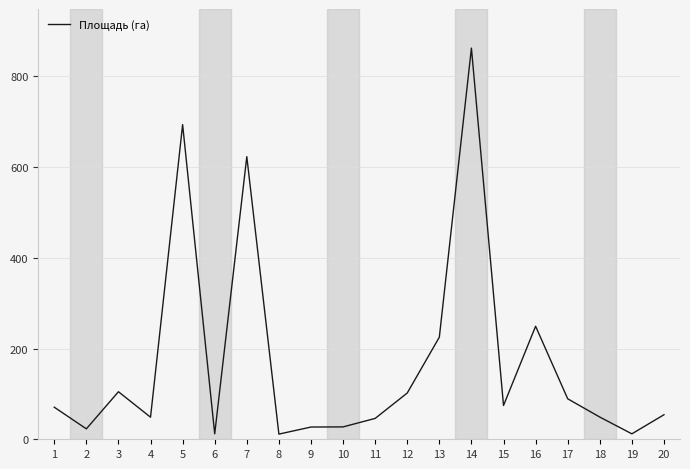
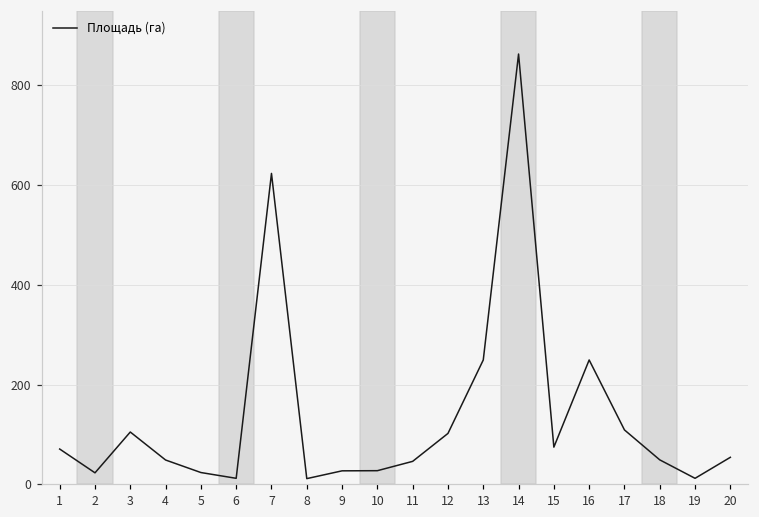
5: 690 -> 20
13: 230 -> 250
17: 90 -> 110
